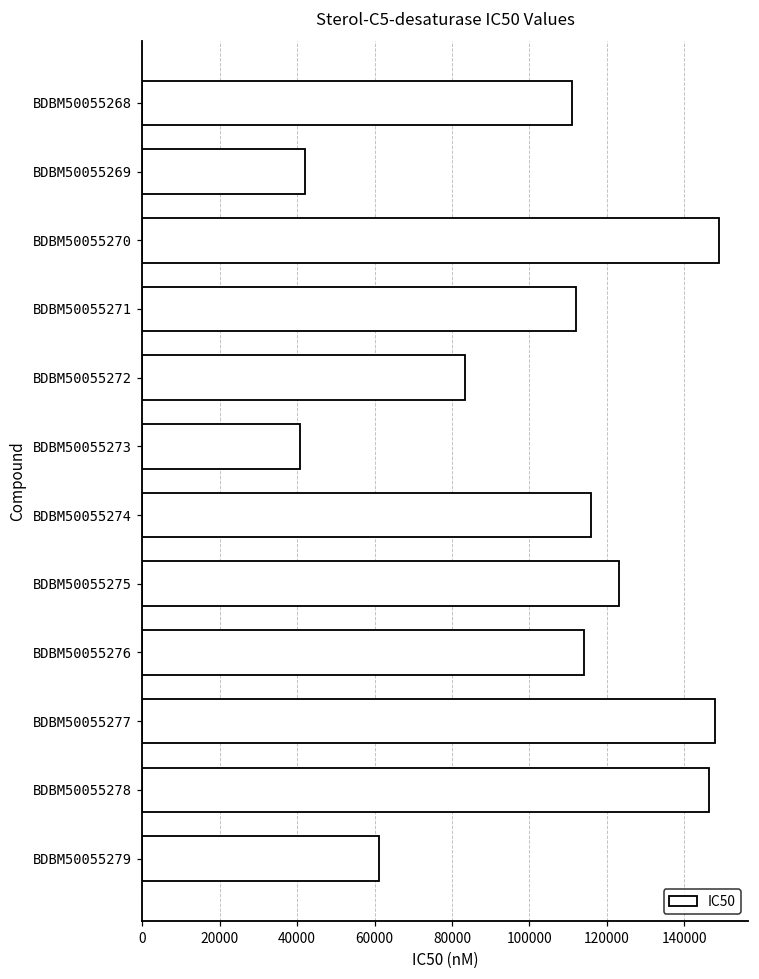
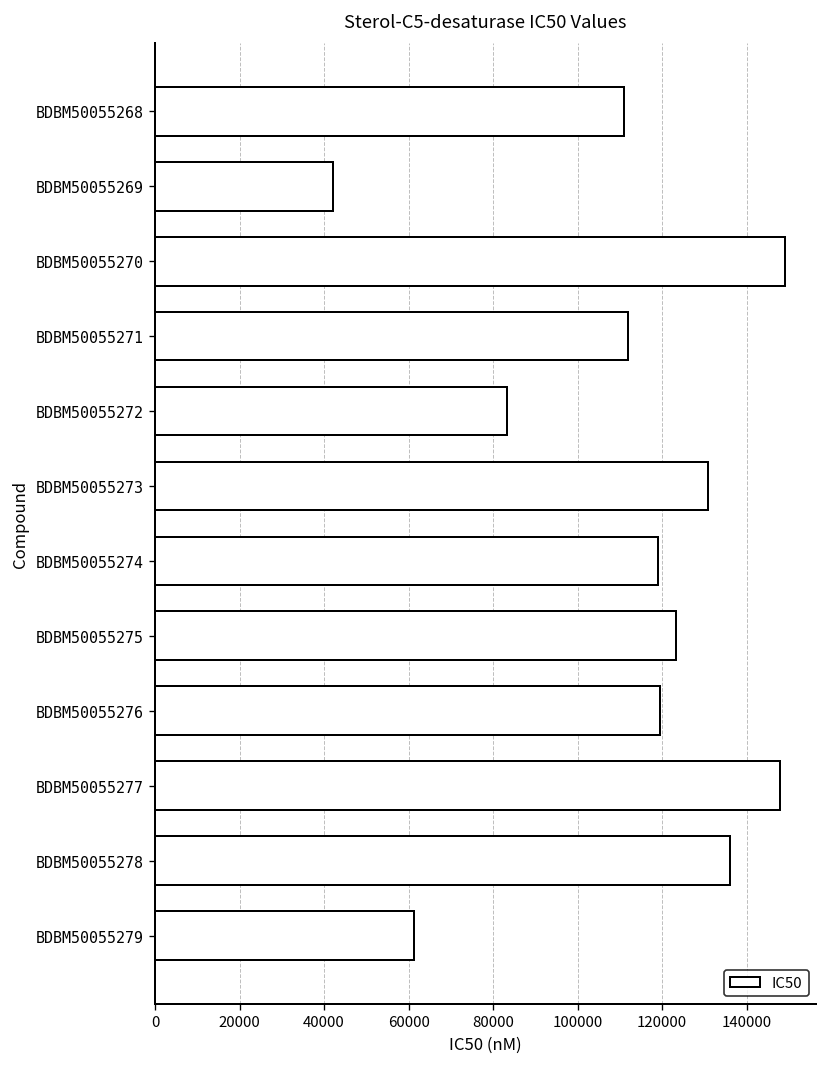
BDBM50055273: 41000 -> 131000
BDBM50055274: 116000 -> 119000
BDBM50055276: 114000 -> 119000
BDBM50055278: 146000 -> 136000
